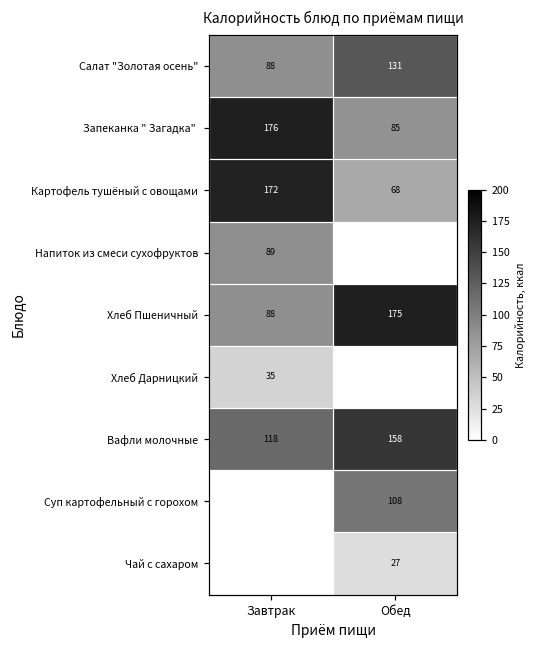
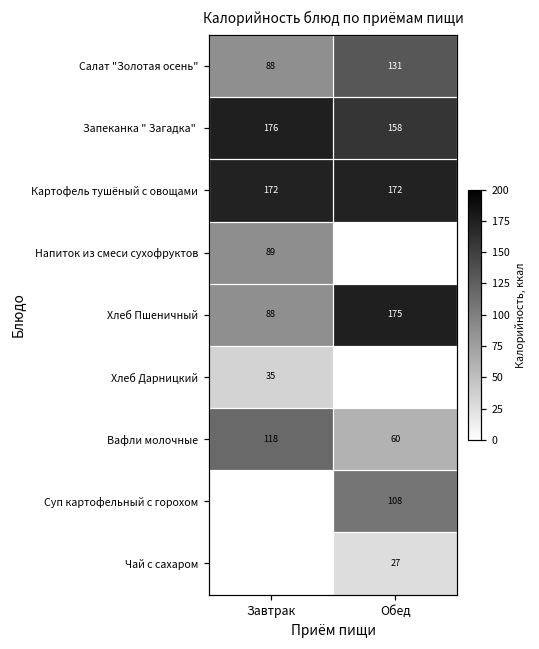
Запеканка " Загадка", Обед: 85 -> 158
Картофель тушёный с овощами, Обед: 68 -> 172
Вафли молочные, Обед: 158 -> 60
